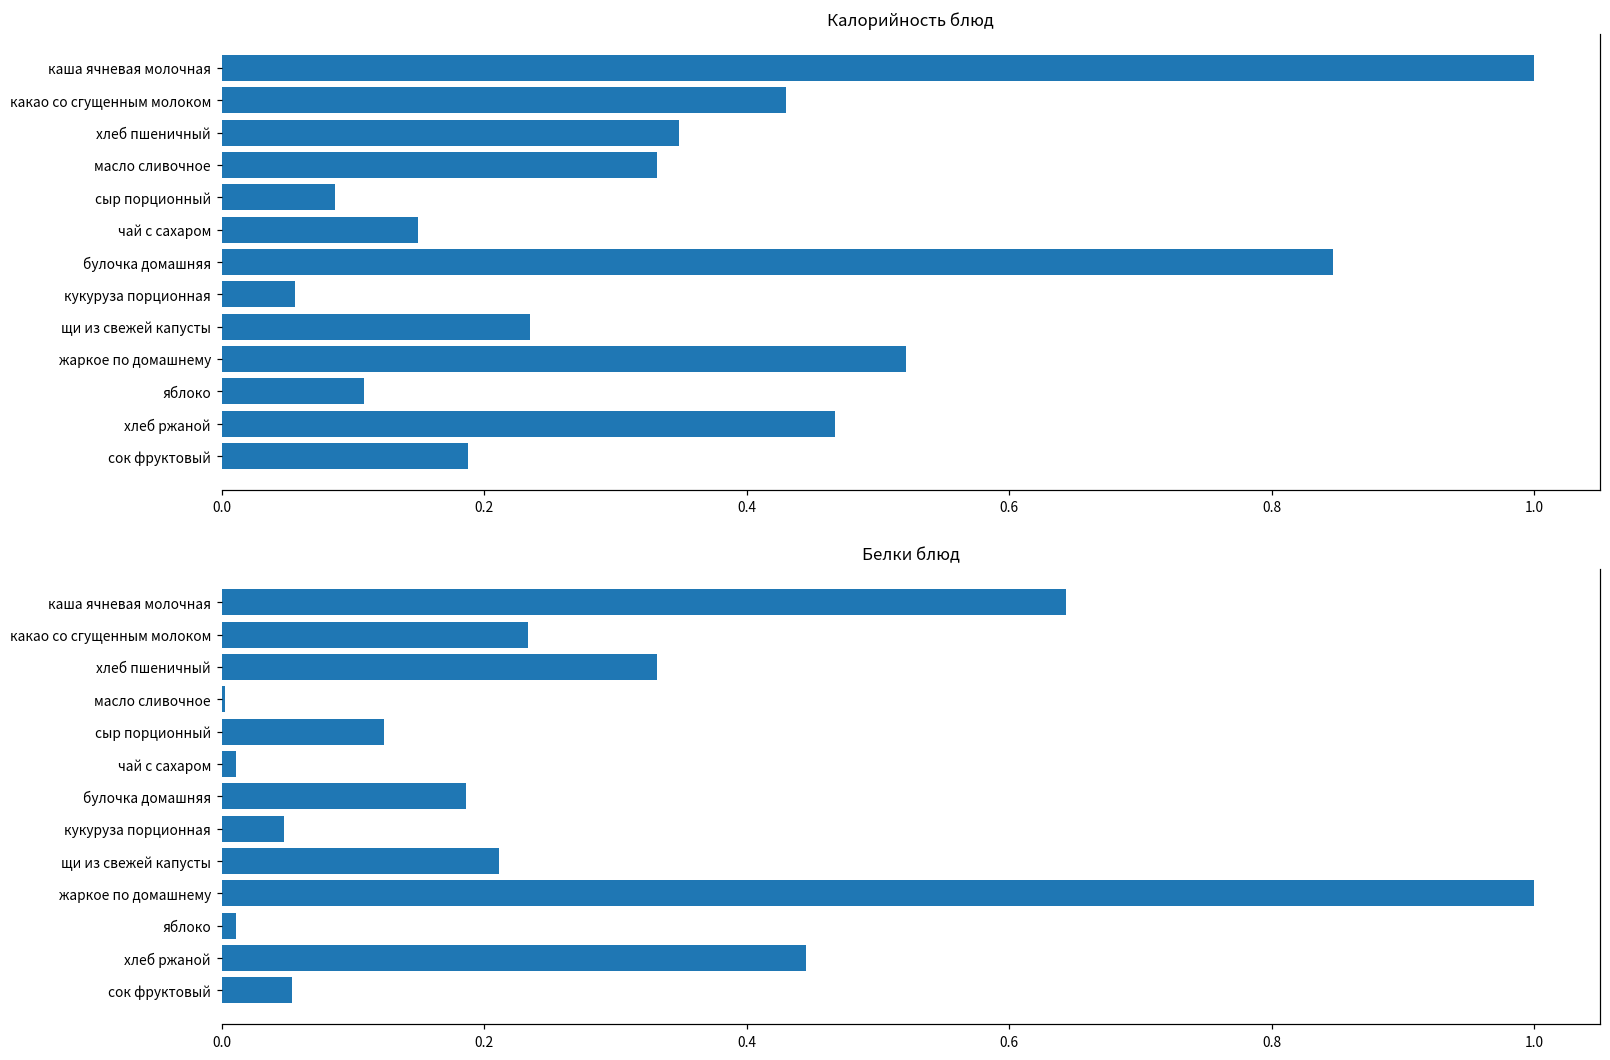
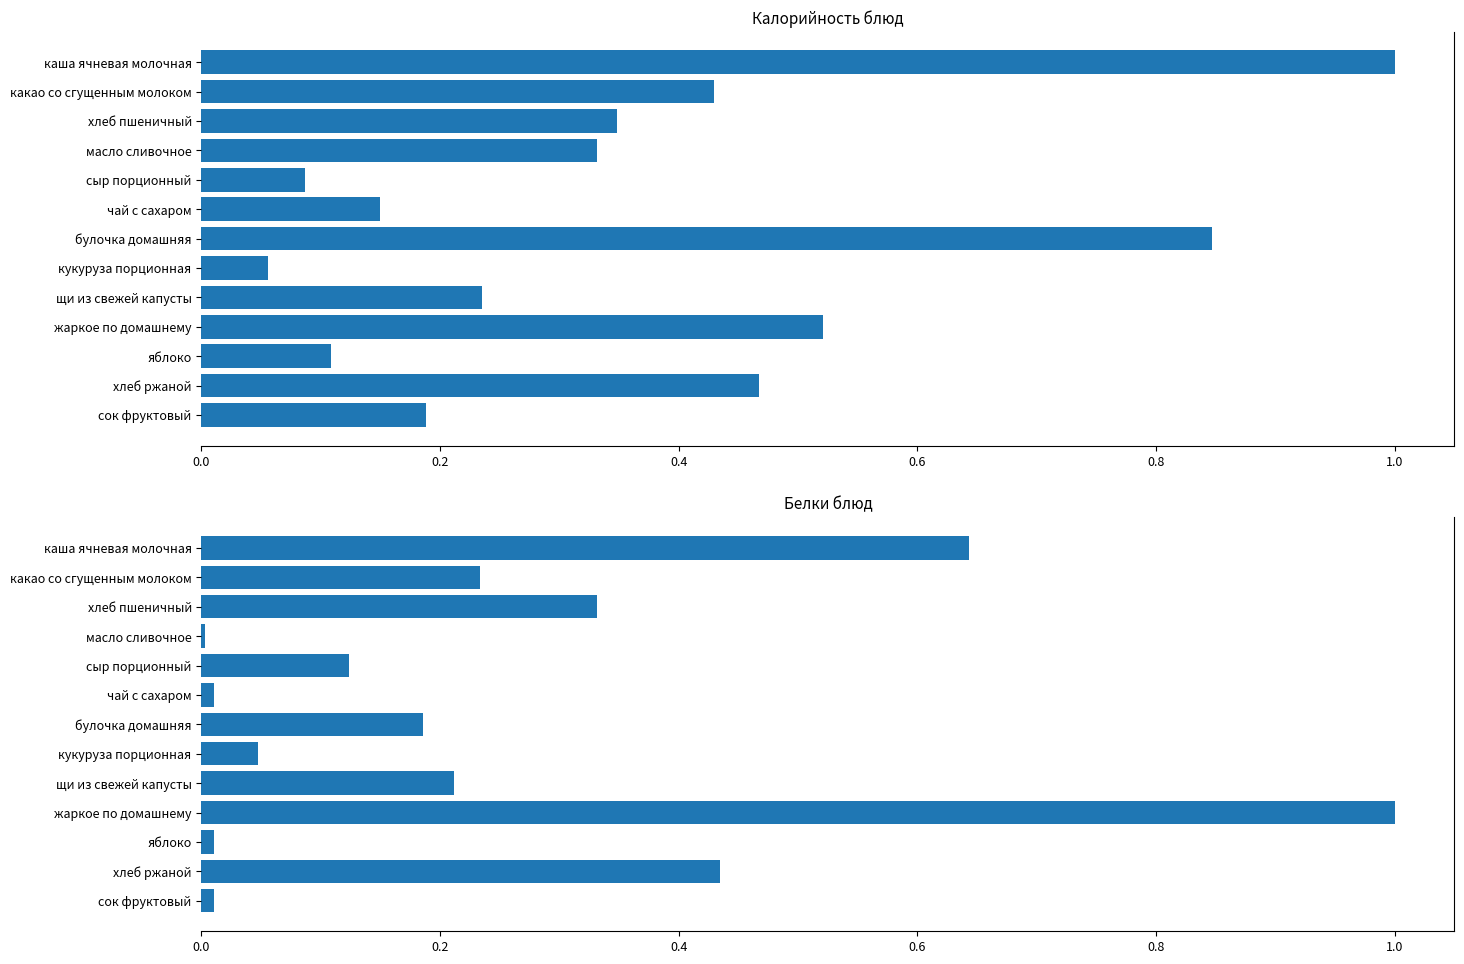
Белки блюд, хлеб ржаной: 0.445 -> 0.434
Белки блюд, сок фруктовый: 0.054 -> 0.011
